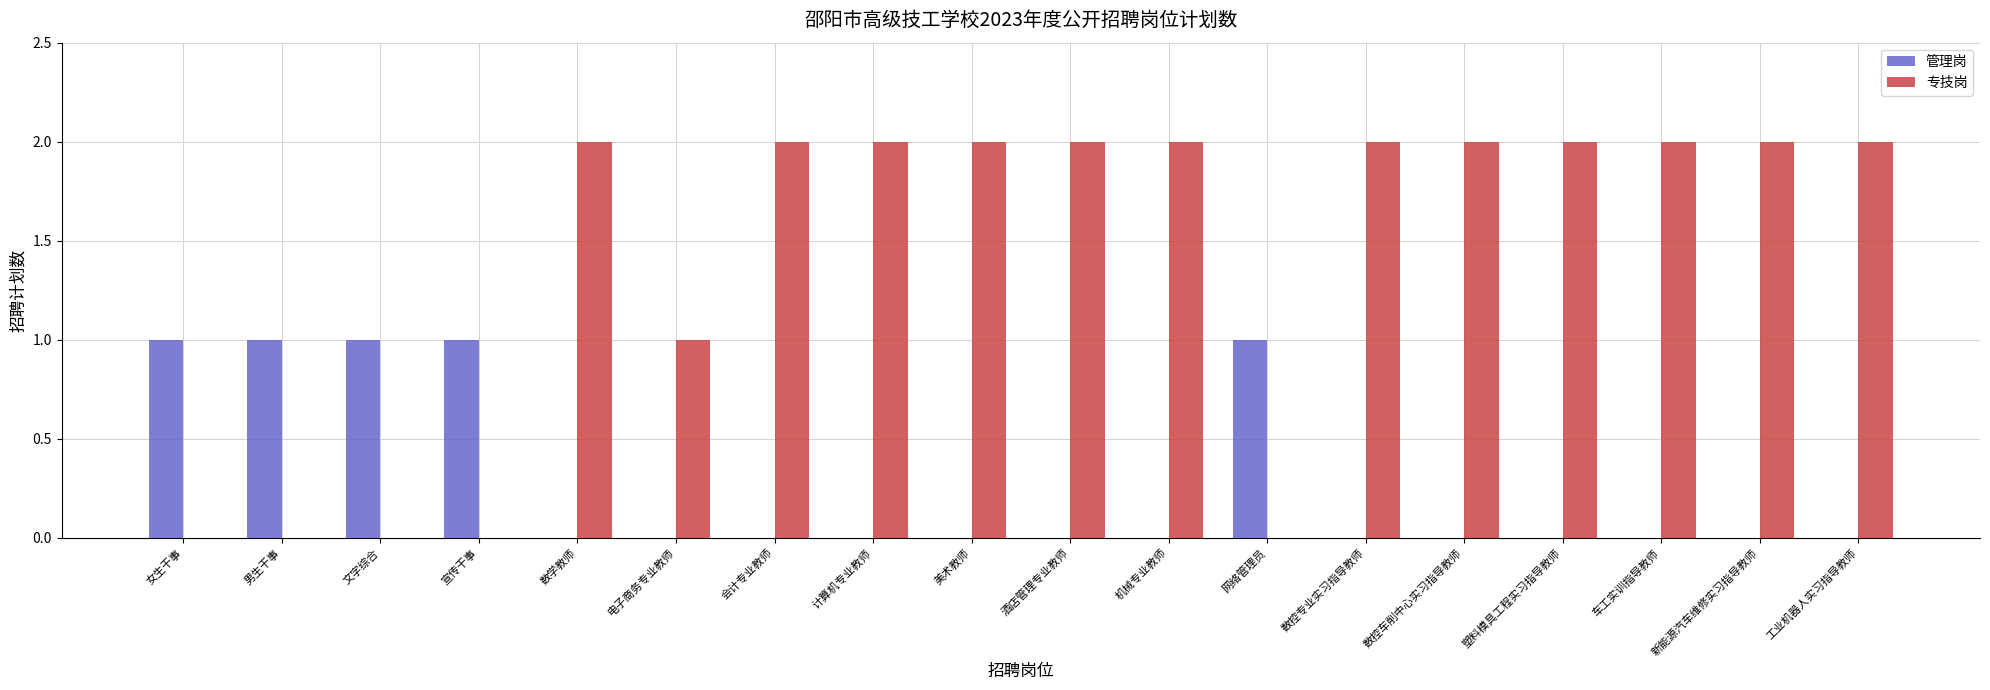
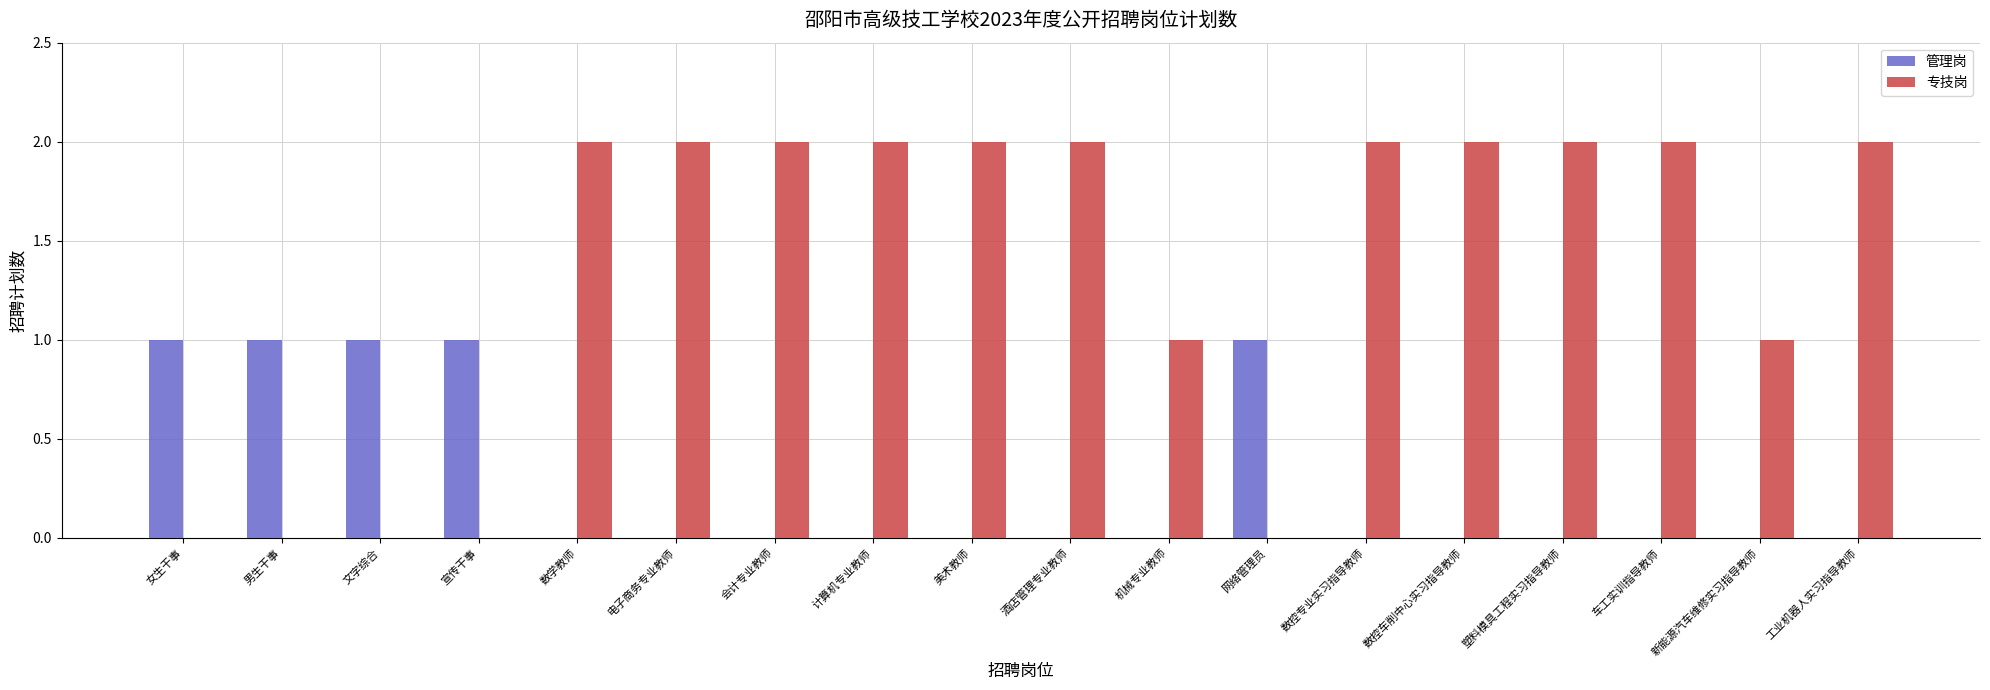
专技岗, 电子商务专业教师: 1 -> 2
专技岗, 机械专业教师: 2 -> 1
专技岗, 新能源汽车维修实习指导教师: 2 -> 1
